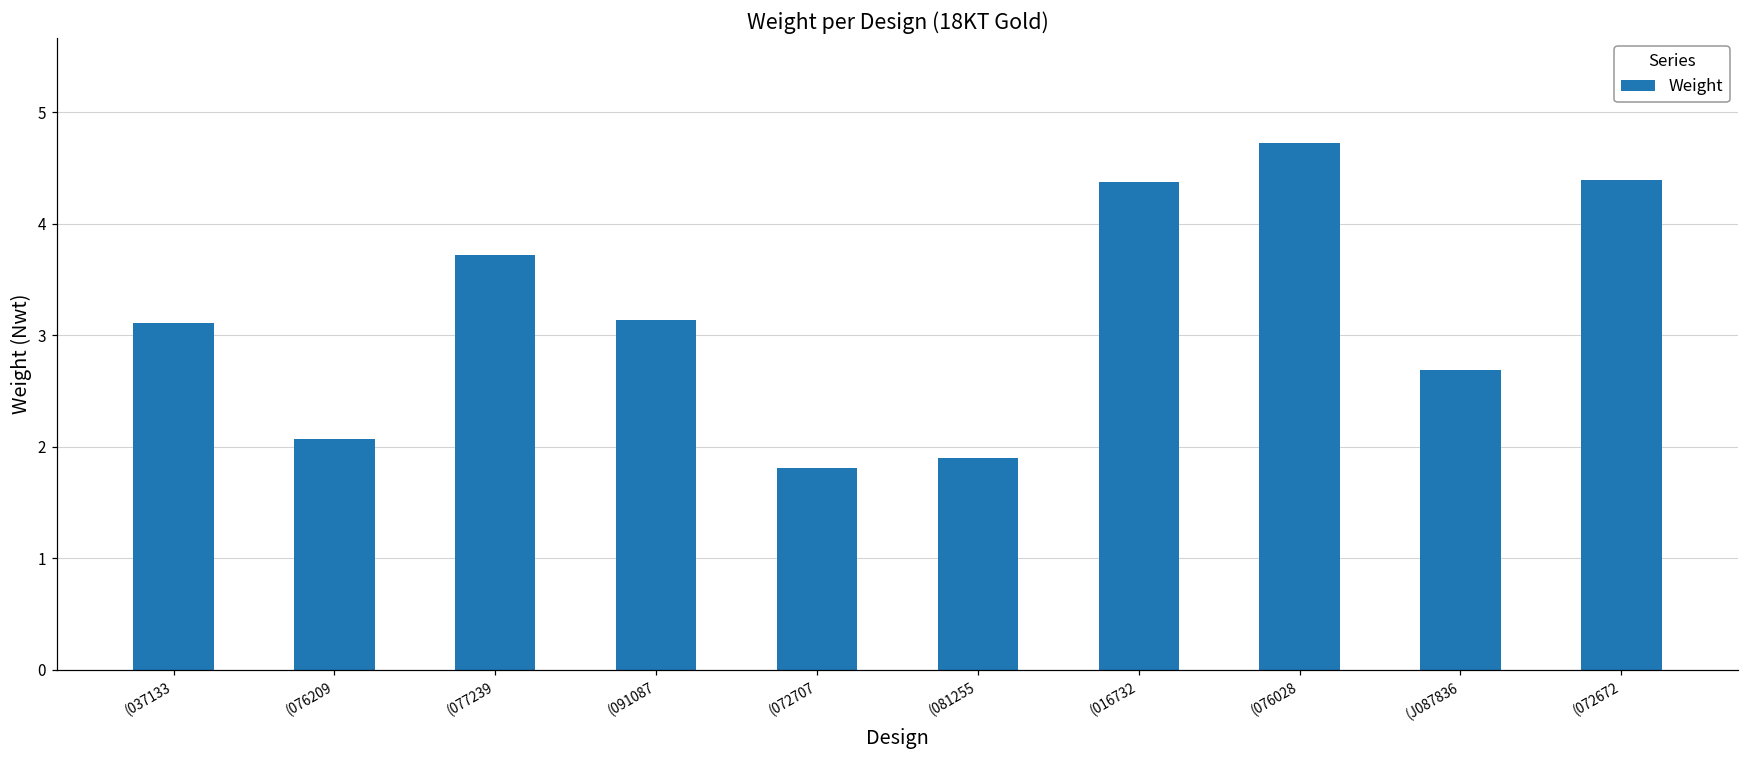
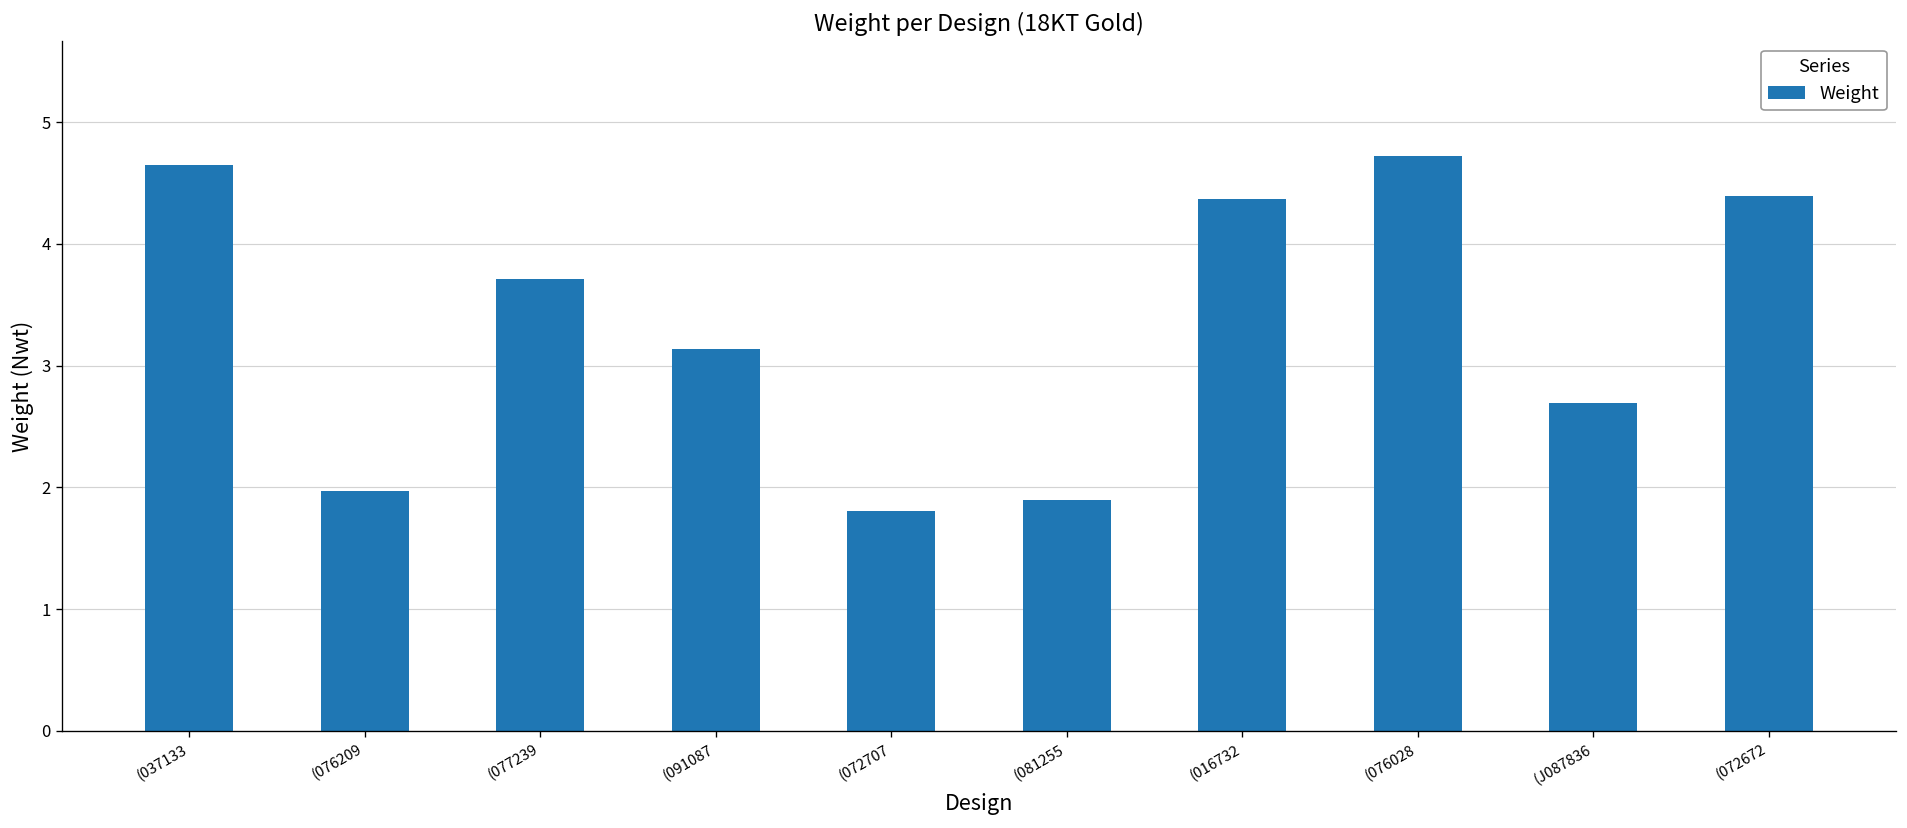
(037133: 3.11 -> 4.65
(076209: 2.07 -> 1.97
